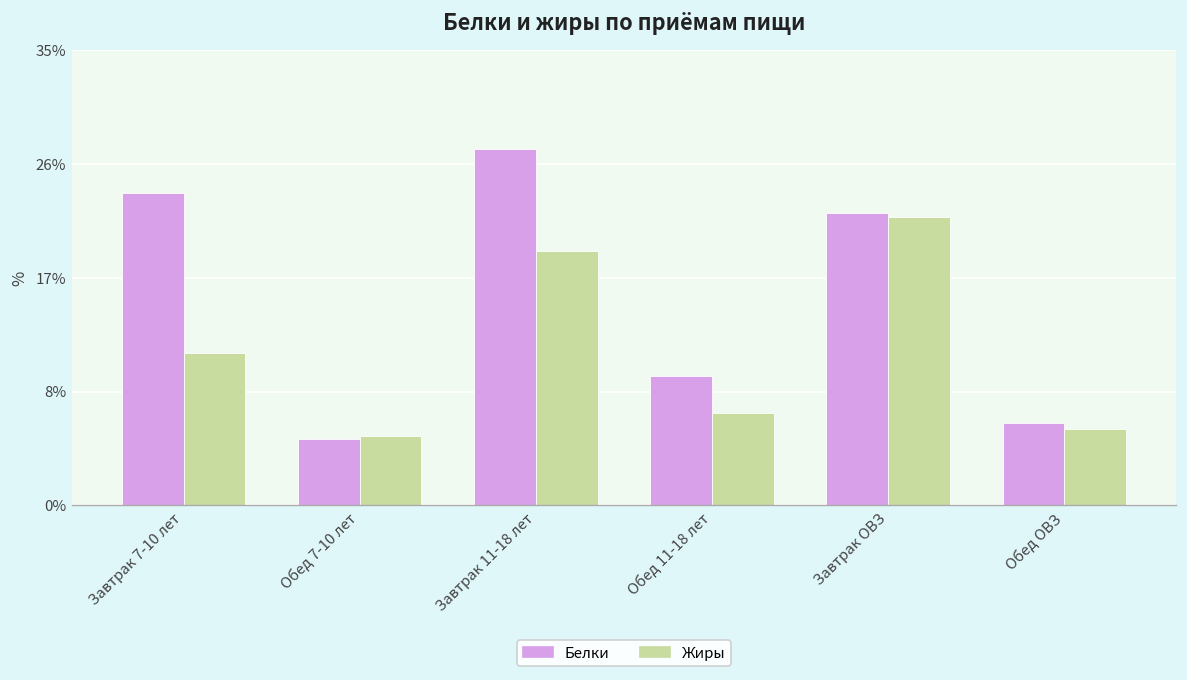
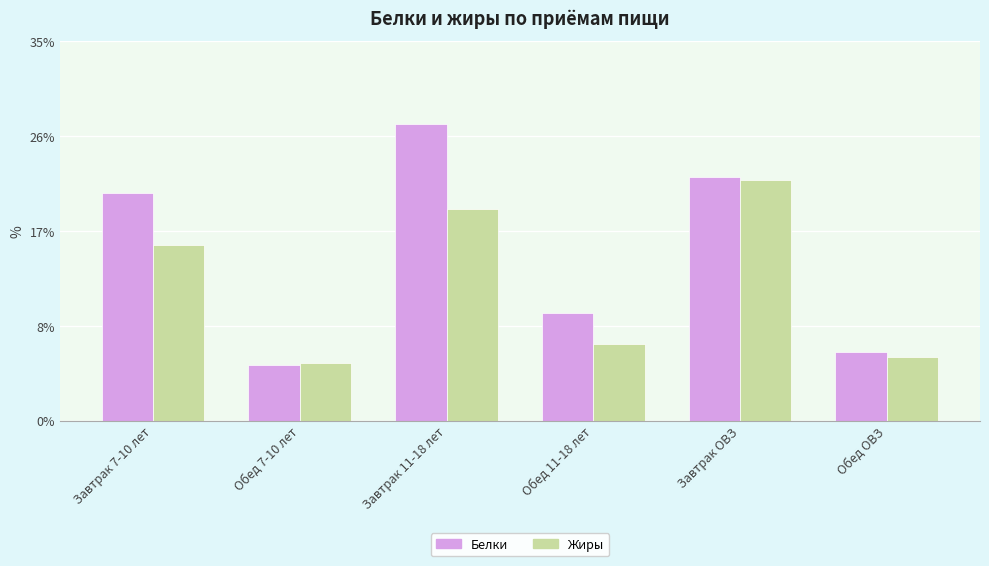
Белки, Завтрак 7-10 лет: 24.0% -> 21.0%
Жиры, Завтрак 7-10 лет: 11.8% -> 16.2%
